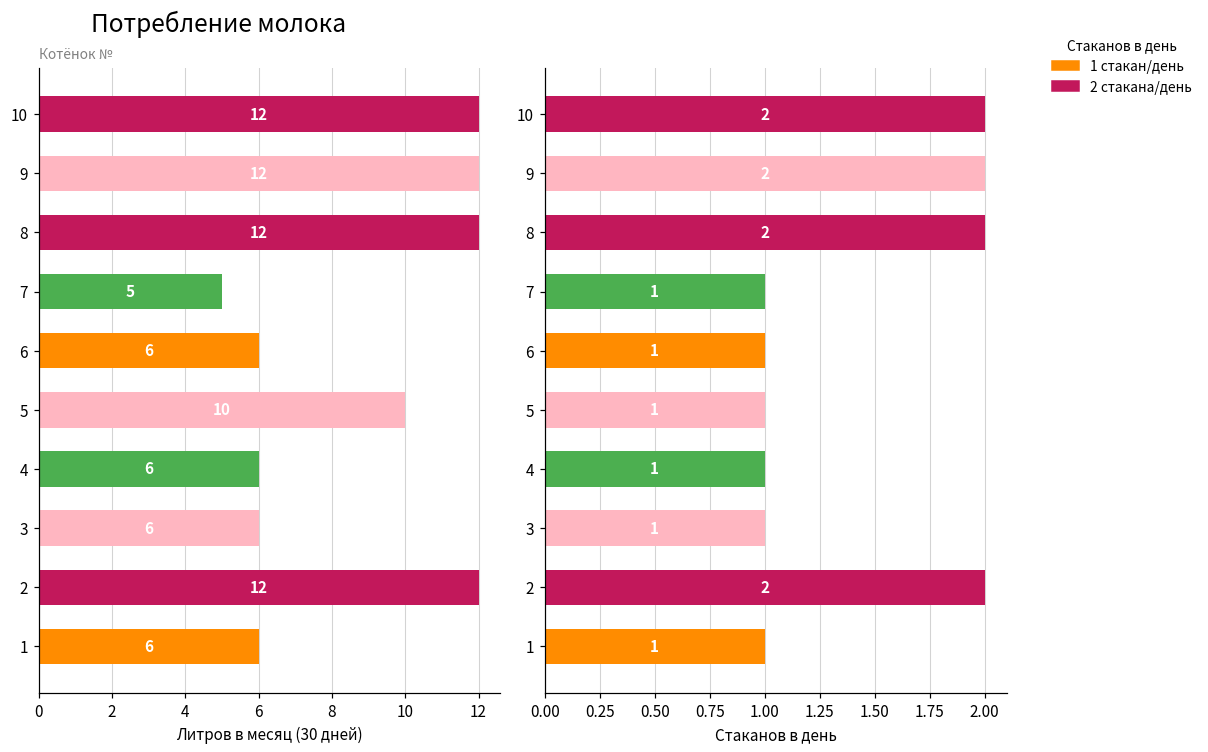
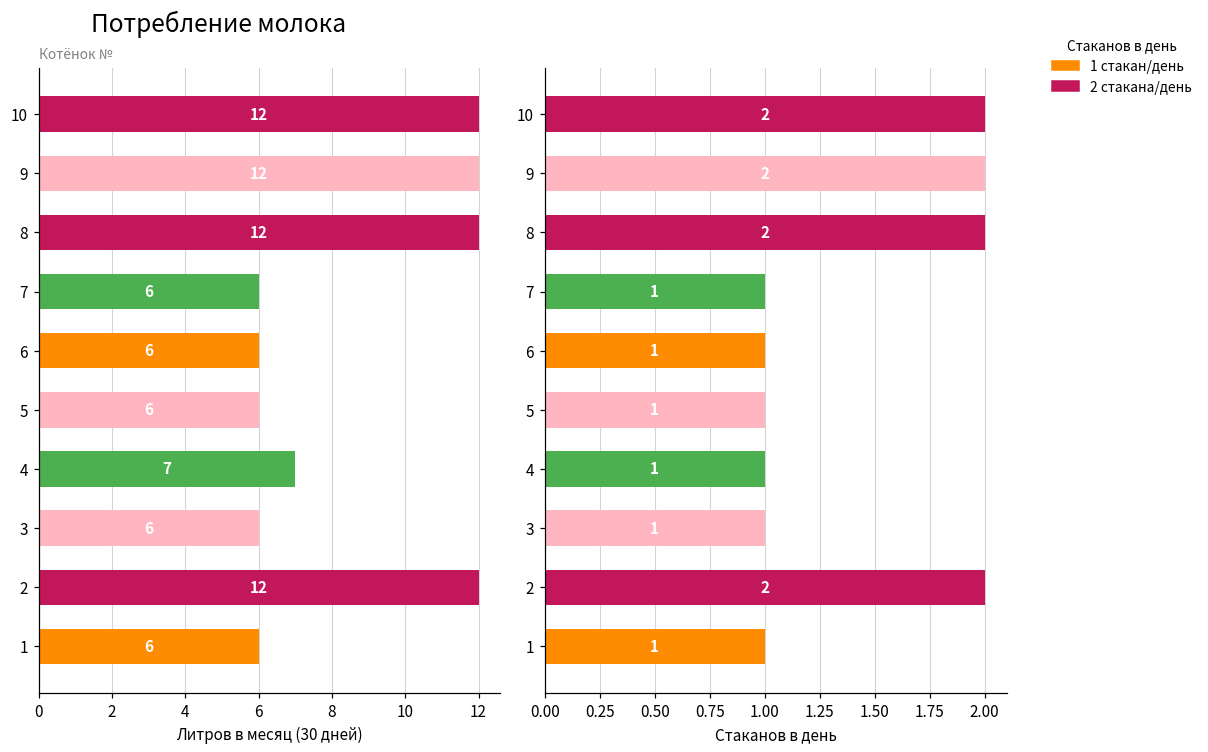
Котёнок №, 7: 5 -> 6
Котёнок №, 5: 10 -> 6
Котёнок №, 4: 6 -> 7
